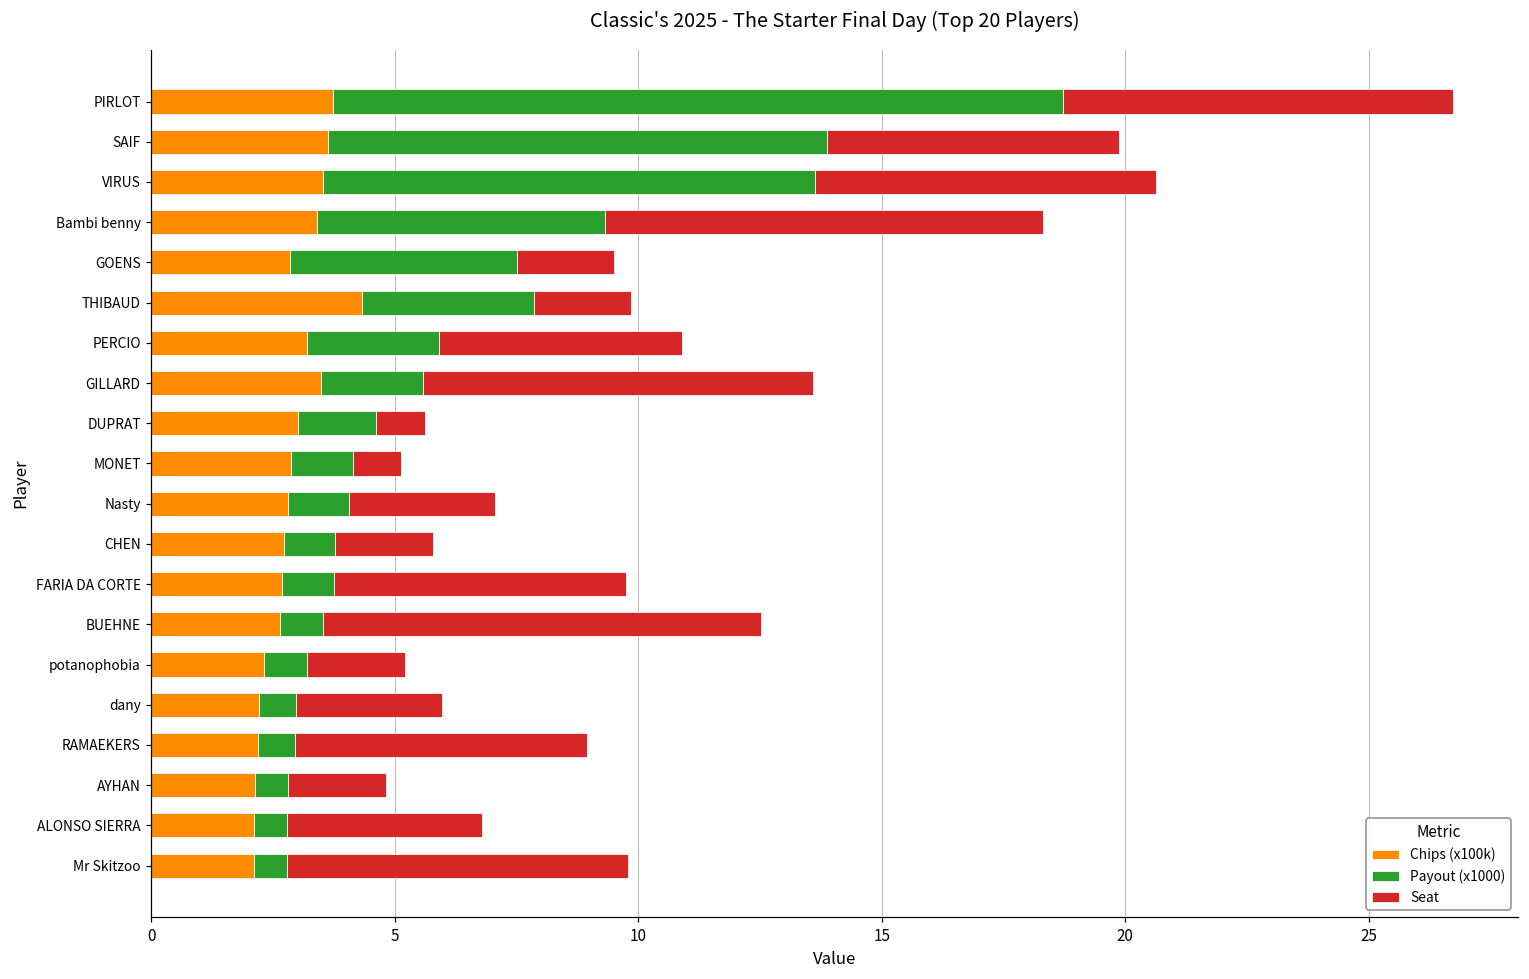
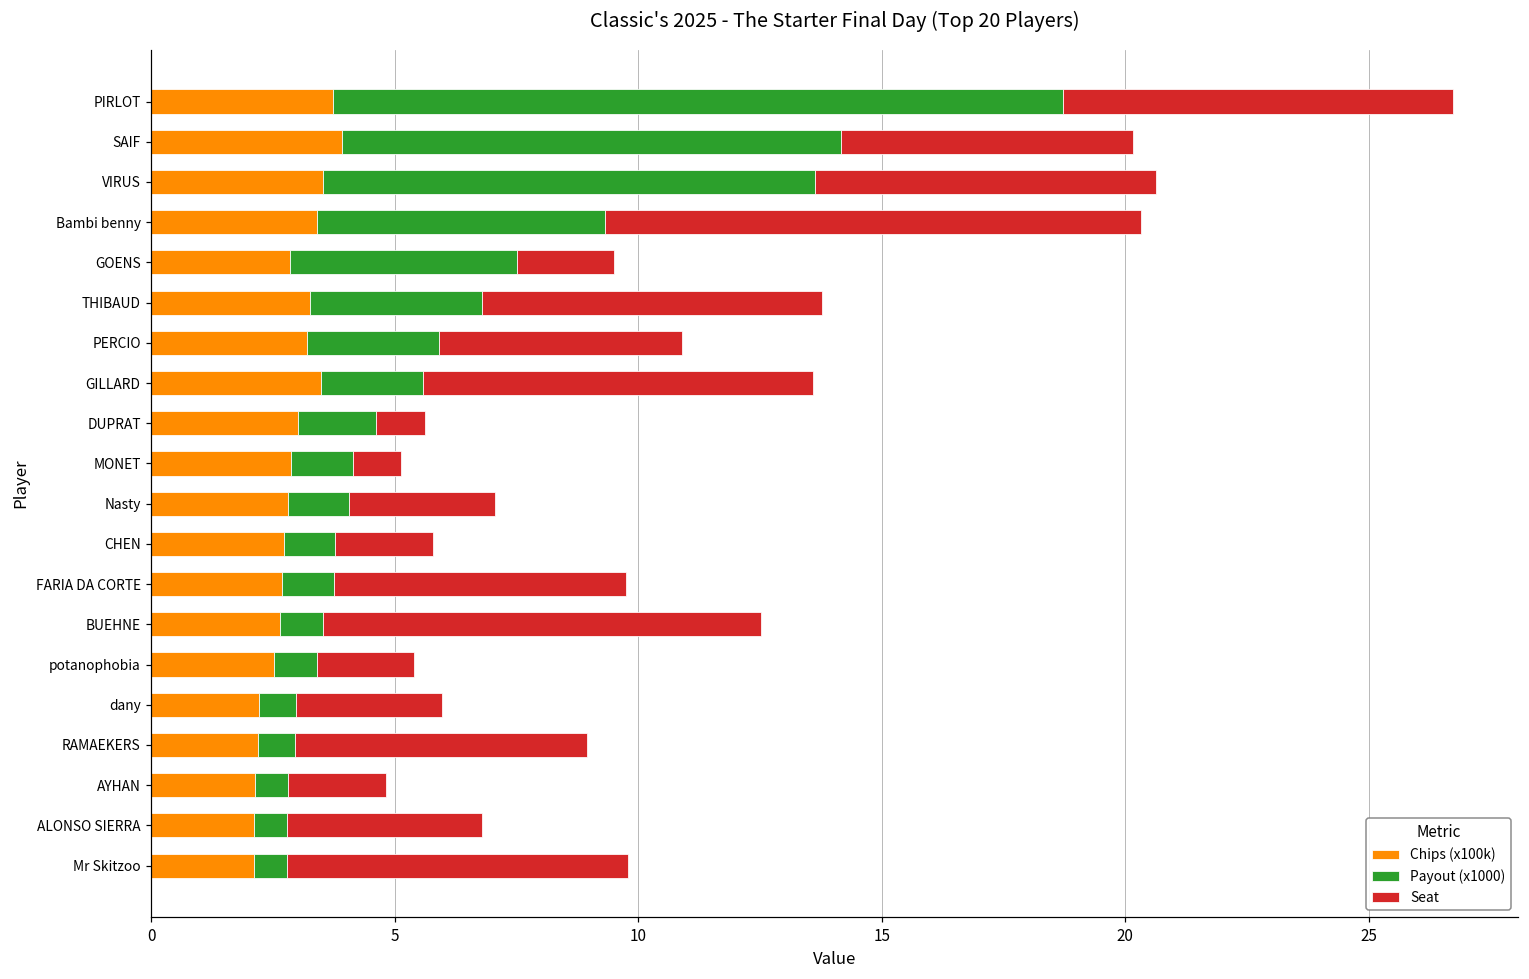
Chips (x100k), SAIF: 3.6 -> 3.9
Seat, Bambi benny: 9 -> 11
Chips (x100k), THIBAUD: 4.3 -> 3.3
Seat, THIBAUD: 2 -> 7
Chips (x100k), potanophobia: 2.3 -> 2.5
